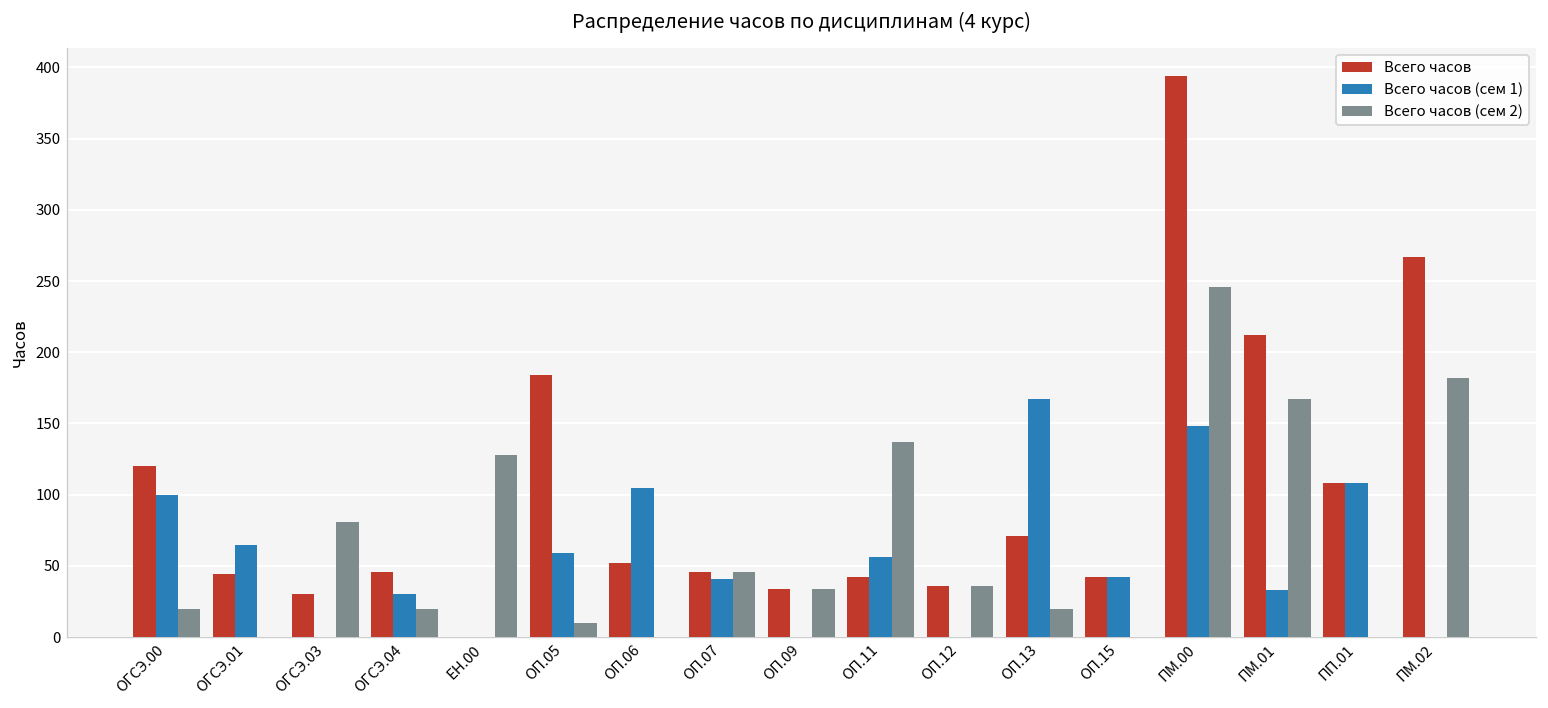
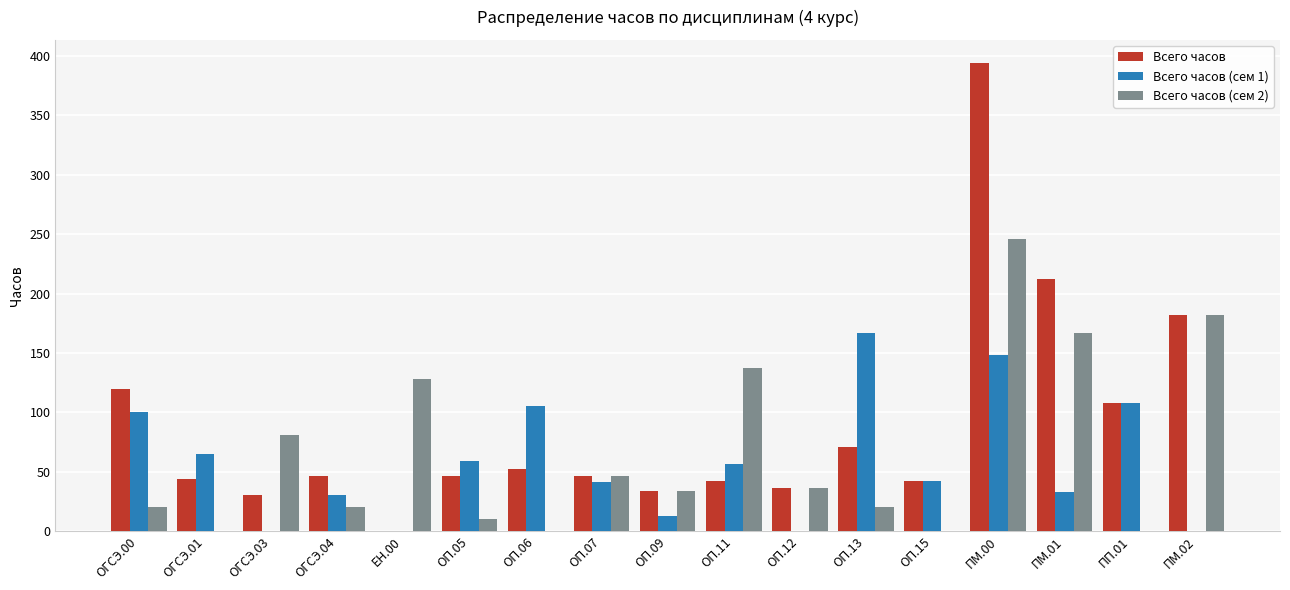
Всего часов, ОП.05: 184 -> 46
Всего часов (сем 1), ОП.09: 0 -> 13
Всего часов, ПМ.02: 267 -> 182
